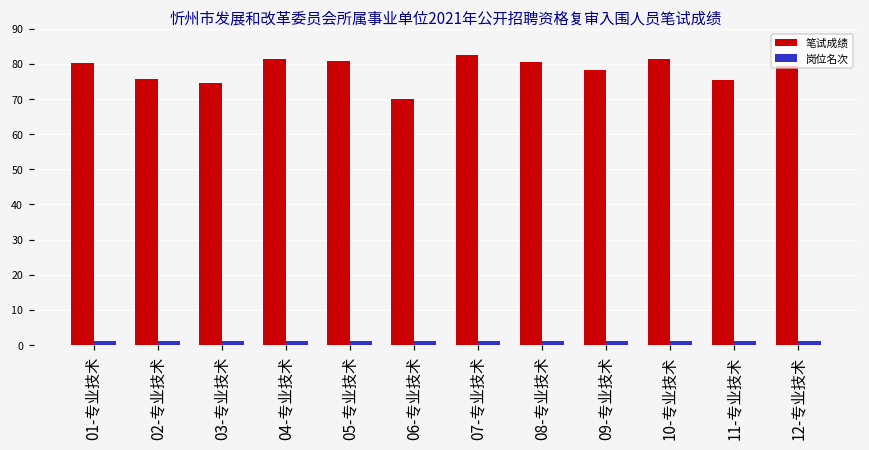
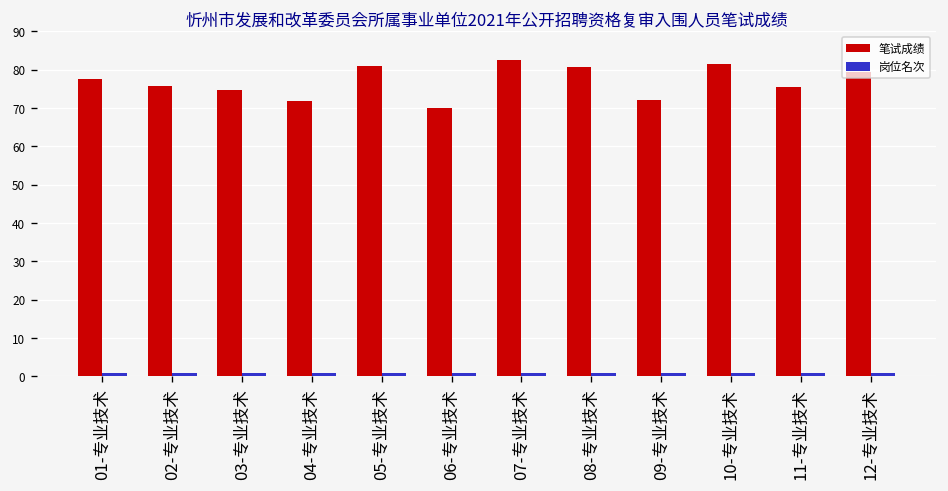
笔试成绩, 01-专业技术: 80 -> 78
笔试成绩, 04-专业技术: 81 -> 72
笔试成绩, 09-专业技术: 78 -> 72
